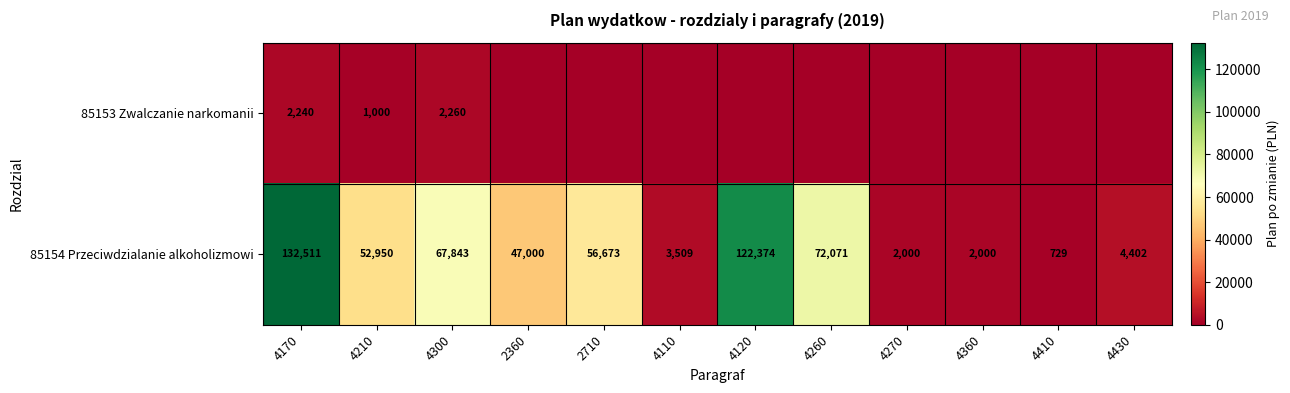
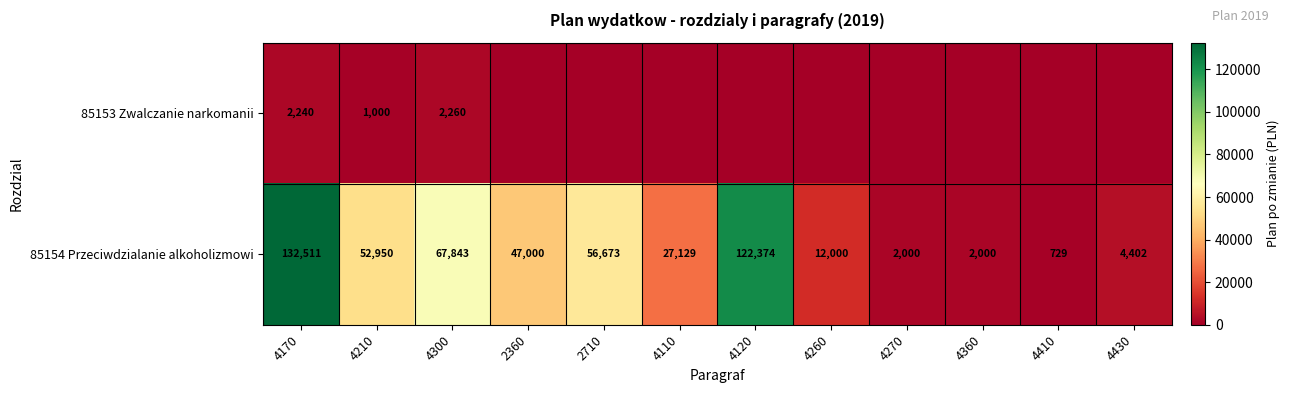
85154 Przeciwdzialanie alkoholizmowi, 4110: 3,509 -> 27,129
85154 Przeciwdzialanie alkoholizmowi, 4260: 72,071 -> 12,000
